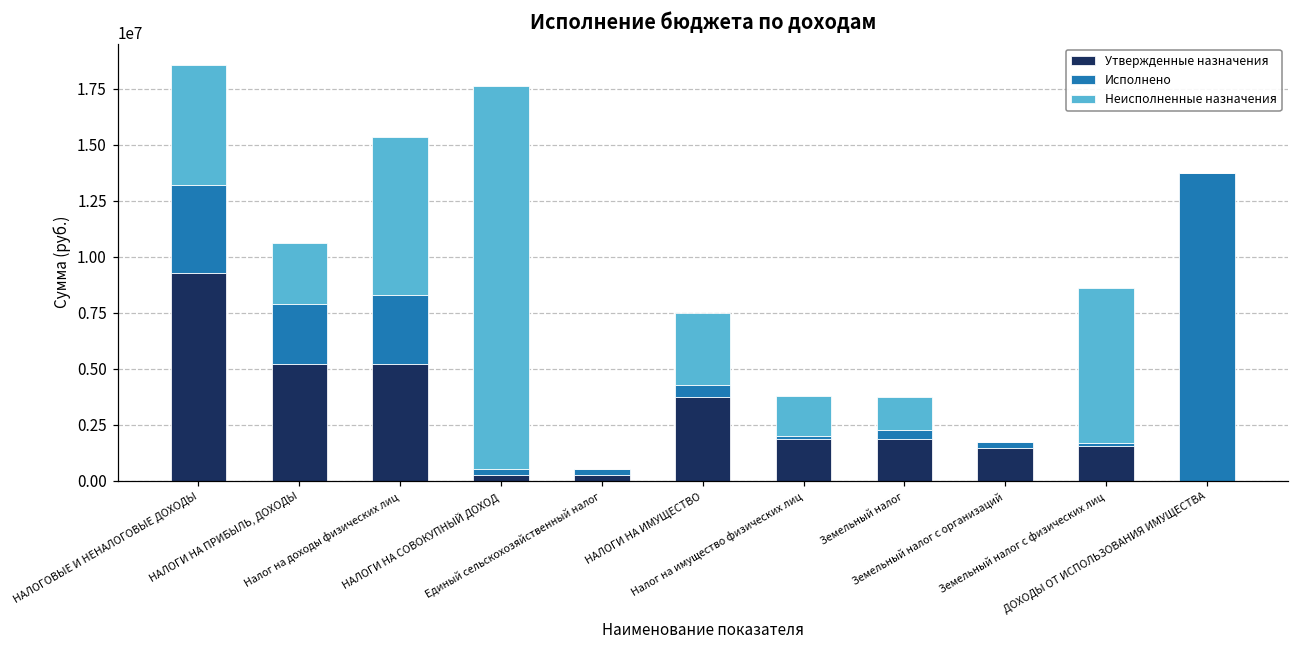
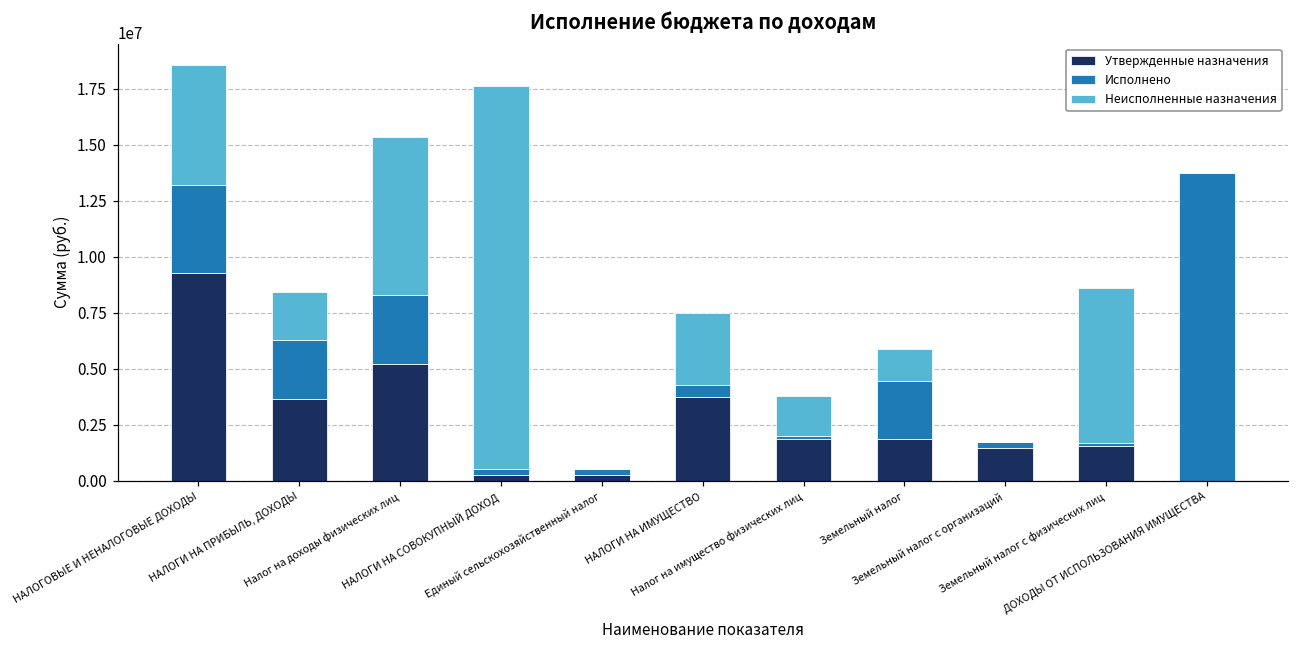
Утвержденные назначения, НАЛОГИ НА ПРИБЫЛЬ, ДОХОДЫ: 5200000 -> 3600000
Неисполненные назначения, НАЛОГИ НА ПРИБЫЛЬ, ДОХОДЫ: 2700000 -> 2100000
Исполнено, Земельный налог: 400000 -> 2600000
